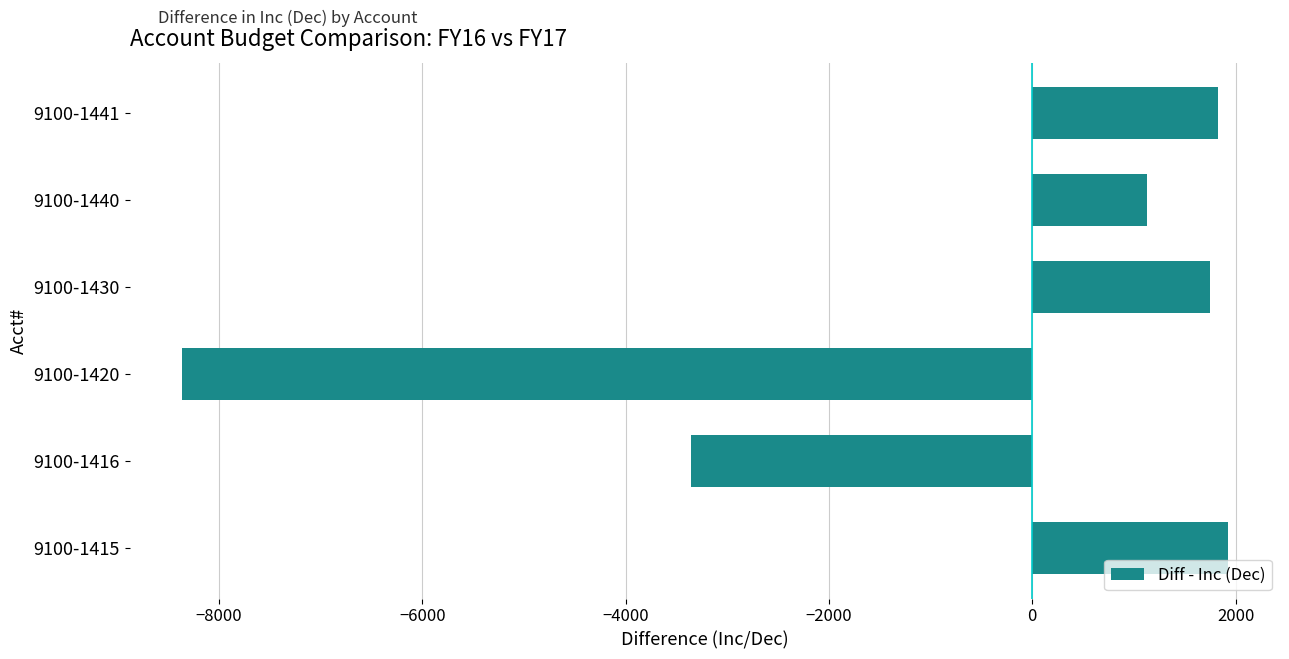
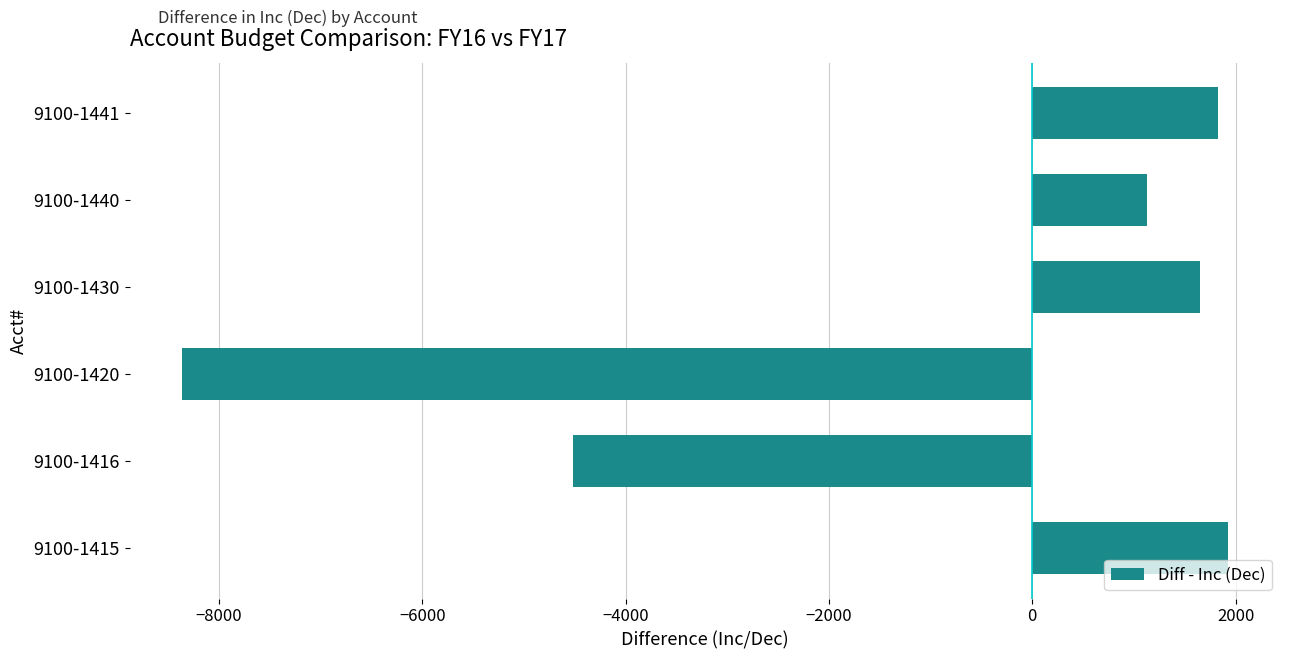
9100-1430: 1750 -> 1650
9100-1416: -3350 -> -4520
